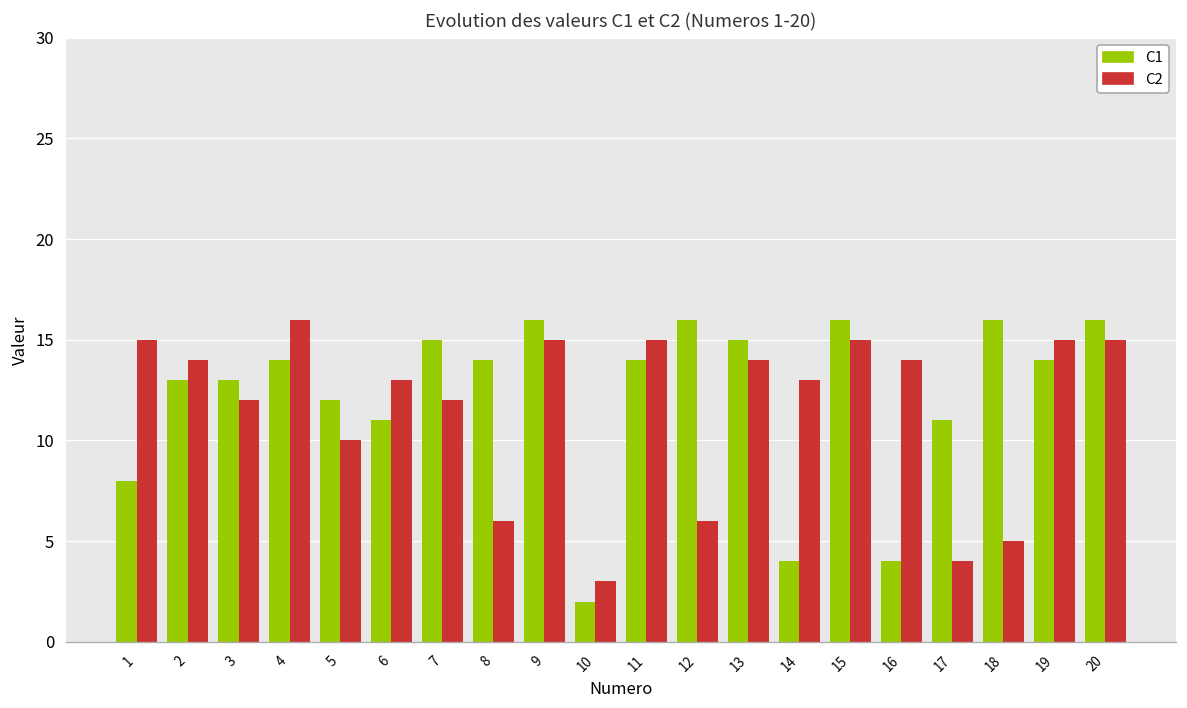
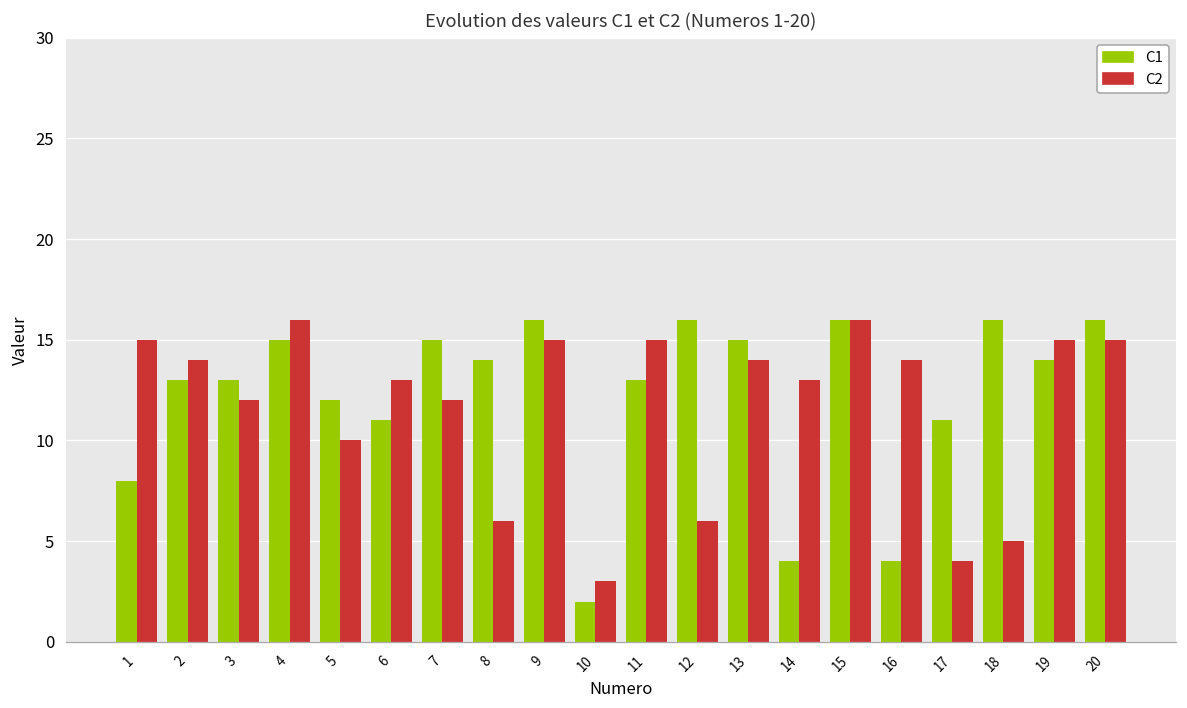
C1, 4: 14 -> 15
C1, 11: 14 -> 13
C2, 15: 15 -> 16
